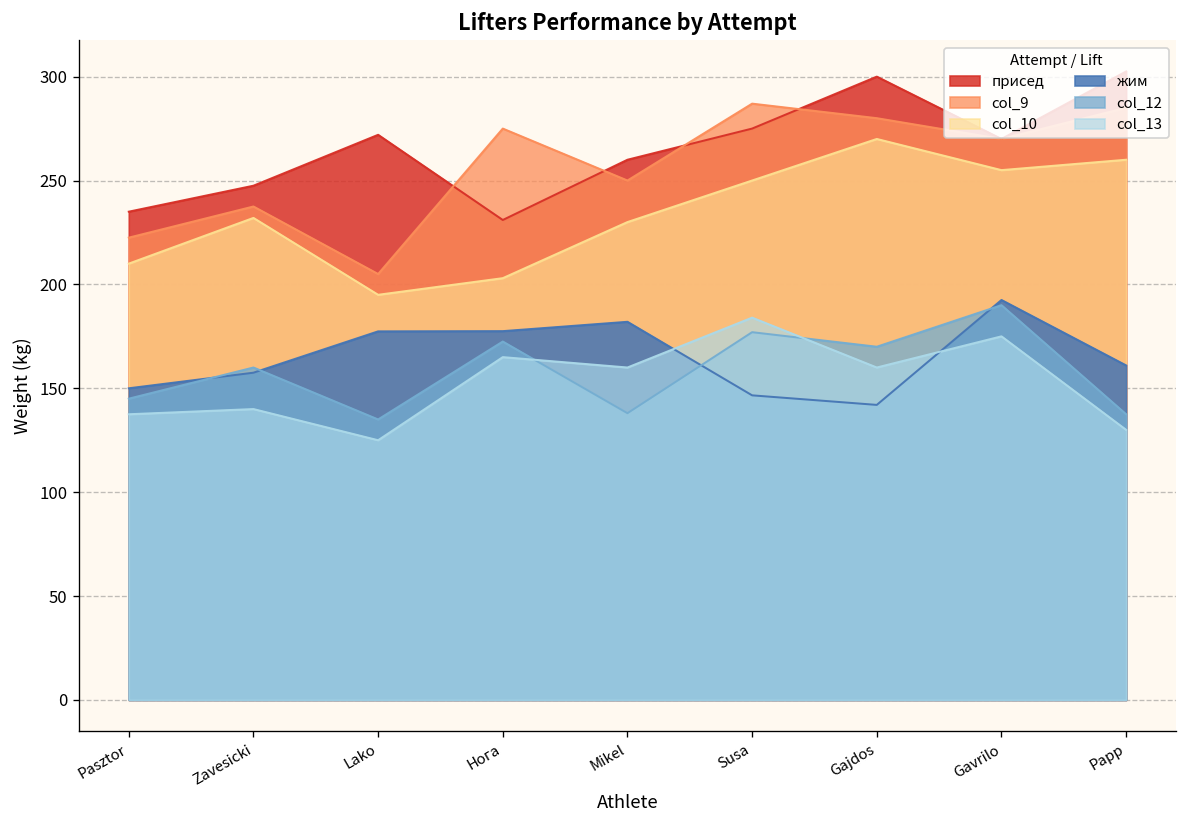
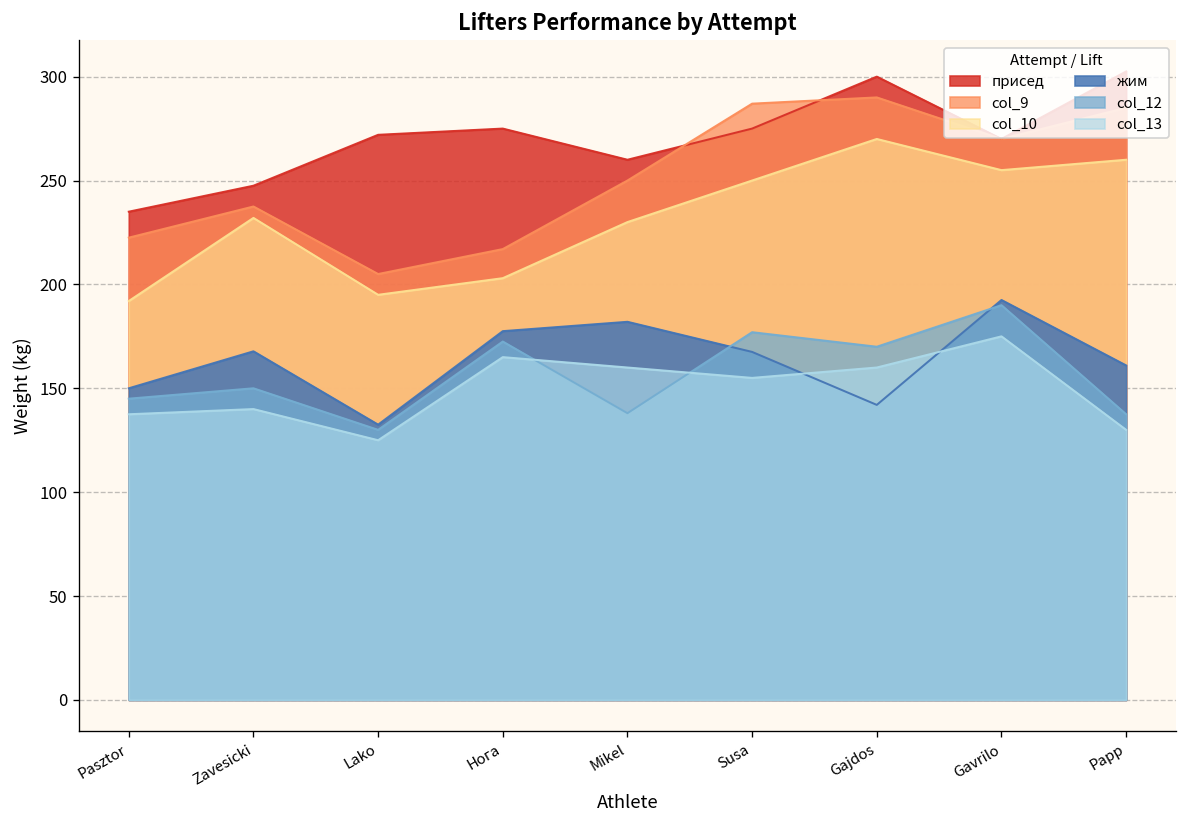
col_10, Pasztor: 210 -> 192
жим, Zavesicki: 158 -> 168
col_12, Zavesicki: 160 -> 150
жим, Lako: 177 -> 133
col_12, Lako: 135 -> 130
присед, Нога: 231 -> 275
col_9, Нога: 275 -> 217
жим, Susa: 147 -> 168
col_13, Susa: 184 -> 155
col_9, Gajdos: 280 -> 290
